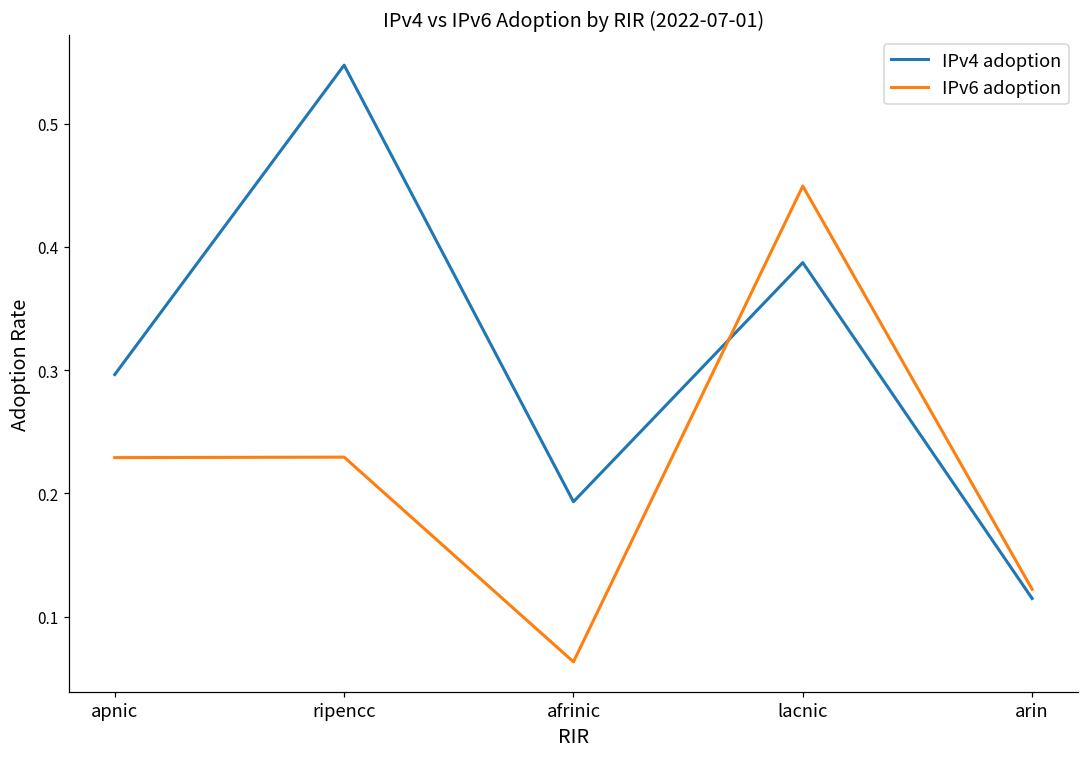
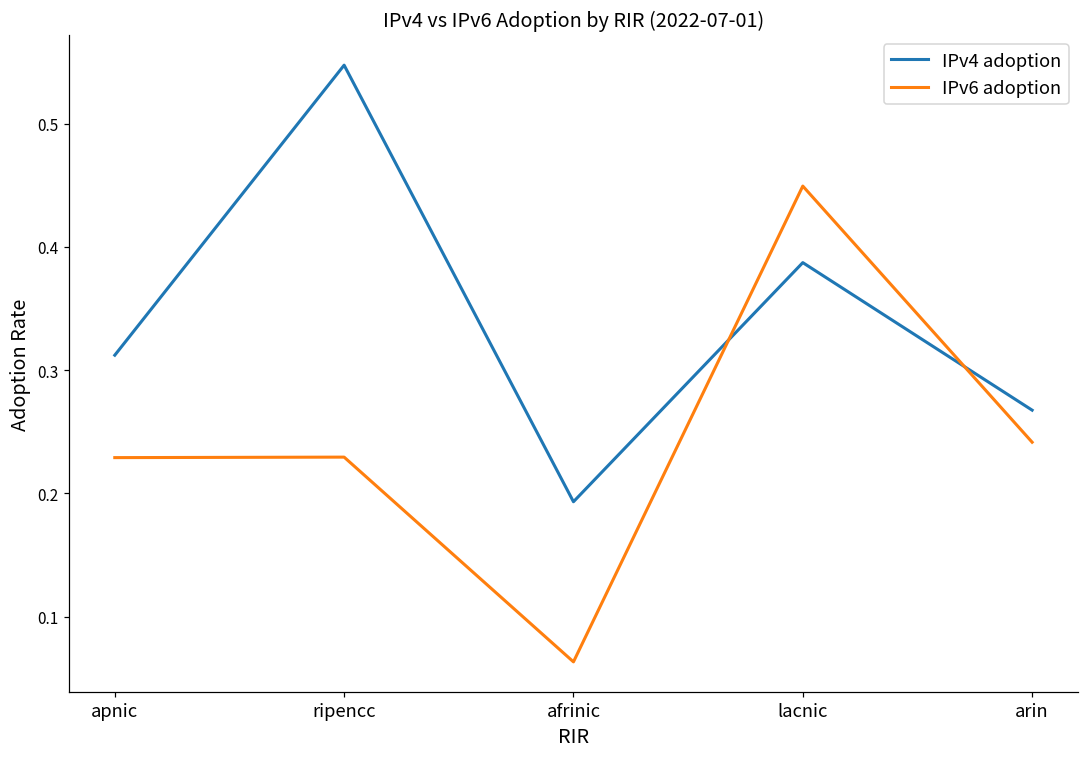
IPv4 adoption, apnic: 0.297 -> 0.312
IPv4 adoption, arin: 0.115 -> 0.268
IPv6 adoption, arin: 0.122 -> 0.242
